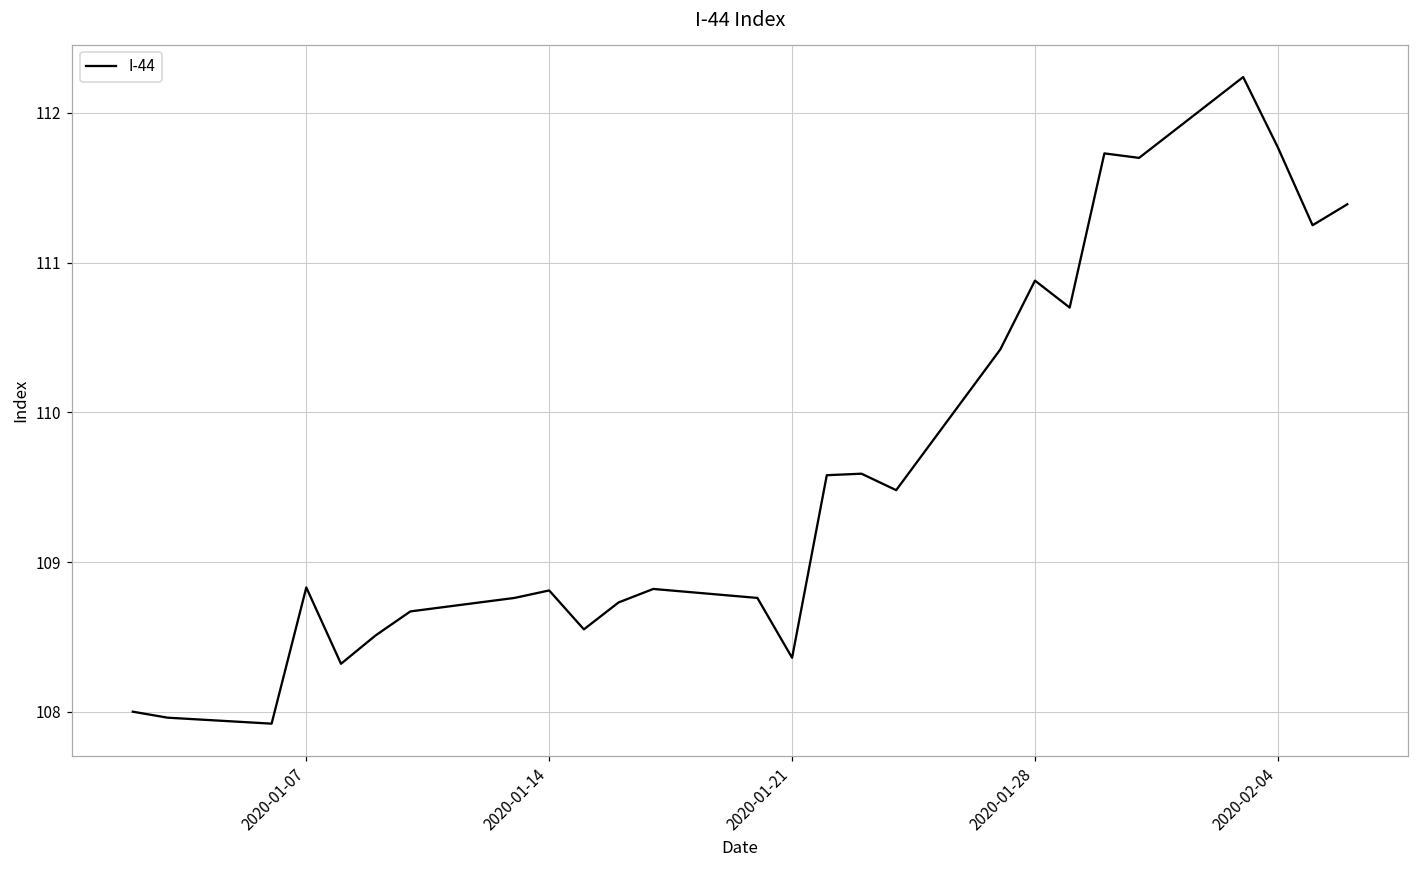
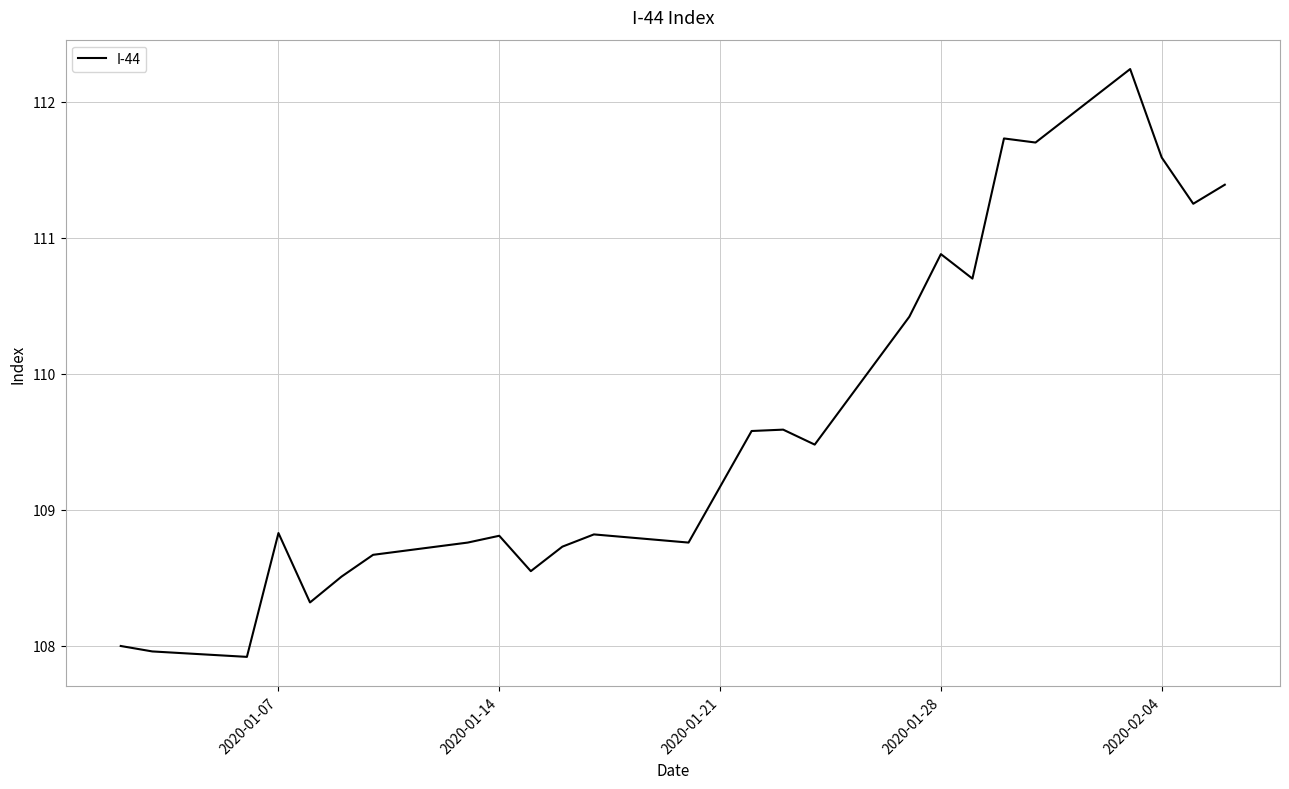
2020-01-21: 108.36 -> 109.17
2020-02-04: 111.77 -> 111.59
